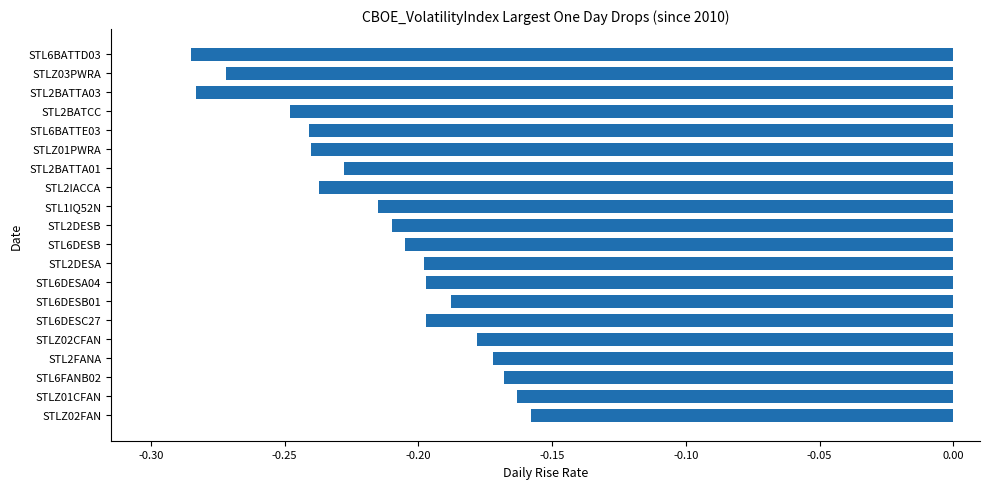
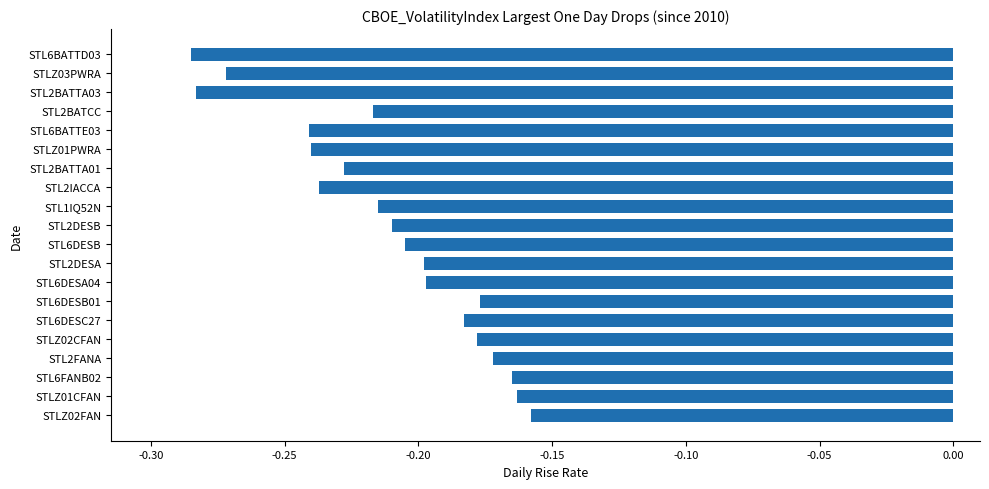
STL2BATCC: -0.248 -> -0.217
STL6DESB01: -0.188 -> -0.177
STL6DESC27: -0.197 -> -0.183
STL6FANB02: -0.168 -> -0.165
